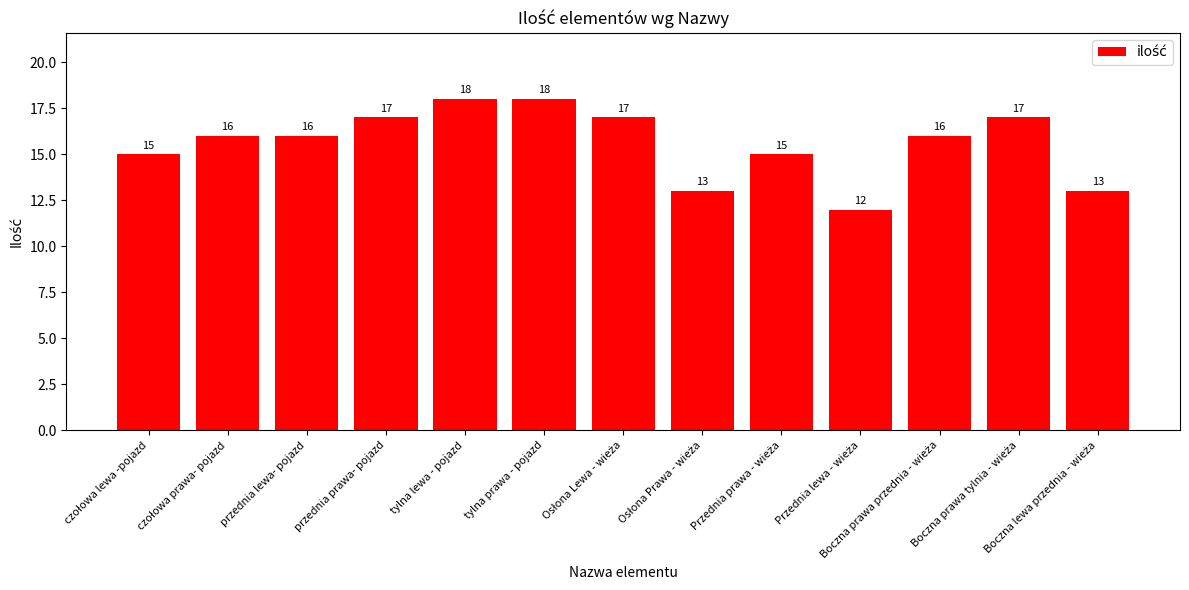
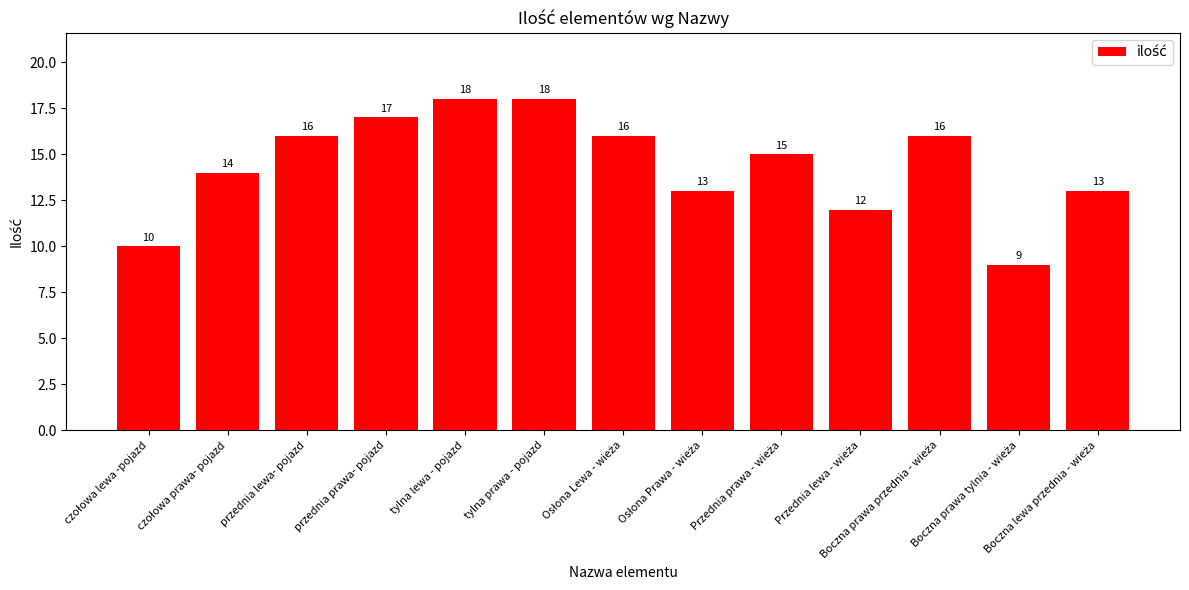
czołowa lewa -pojazd: 15 -> 10
czołowa prawa- pojazd: 16 -> 14
Osłona Lewa - wieża: 17 -> 16
Boczna prawa tylnia - wieża: 17 -> 9
